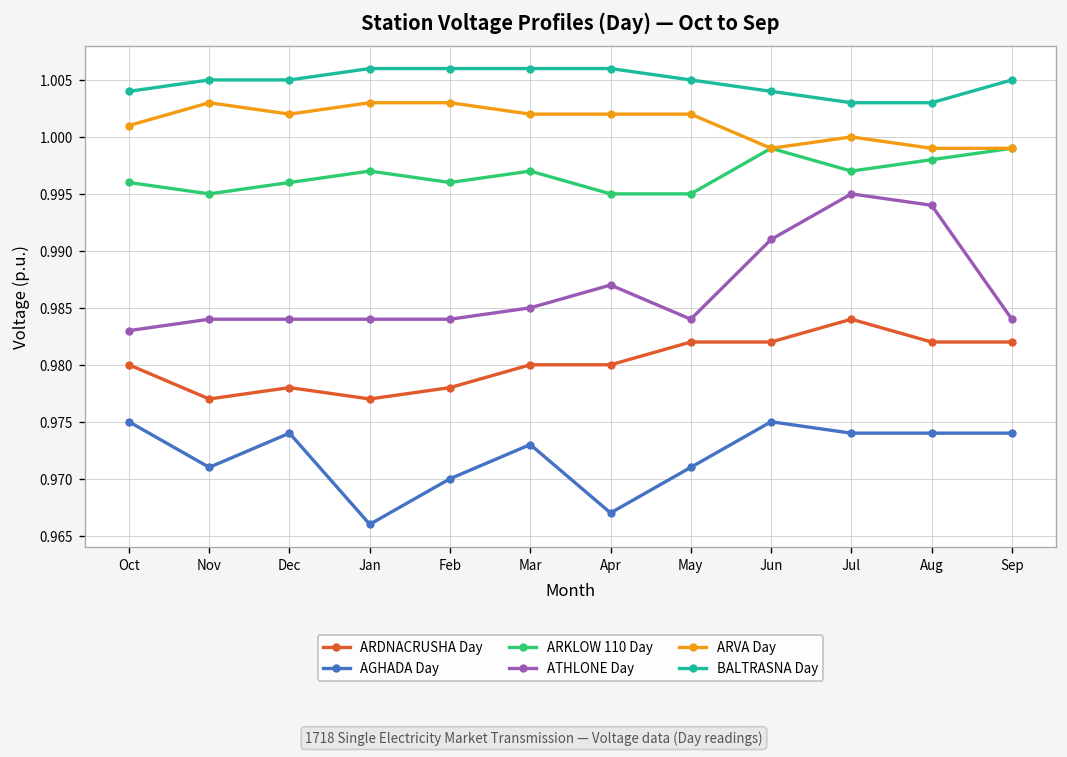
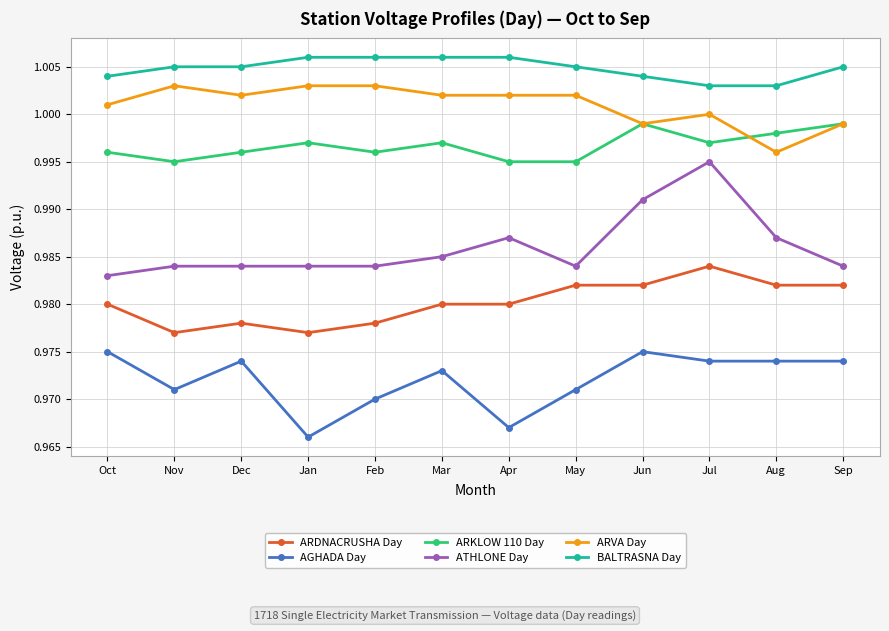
ATHLONE Day, Aug: 0.994 -> 0.987
ARVA Day, Aug: 0.999 -> 0.996
